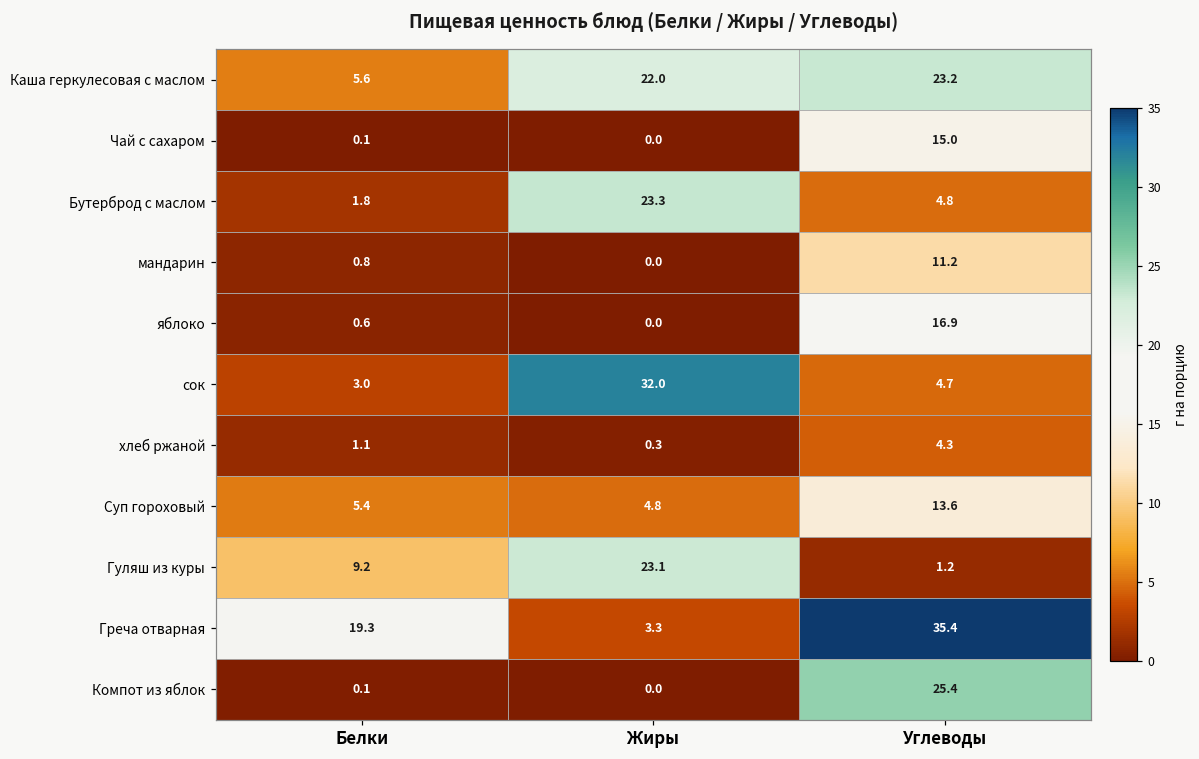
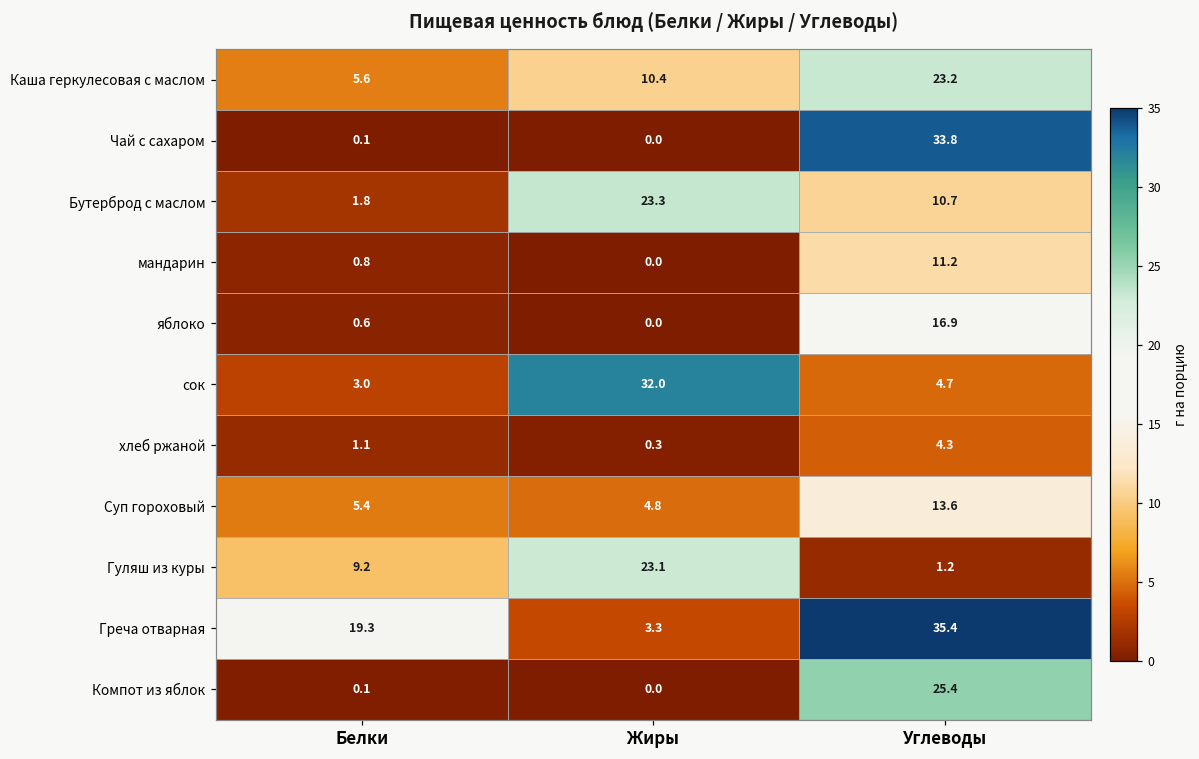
Каша геркулесовая с маслом, Жиры: 22.0 -> 10.4
Чай с сахаром, Углеводы: 15.0 -> 33.8
Бутерброд с маслом, Углеводы: 4.8 -> 10.7
